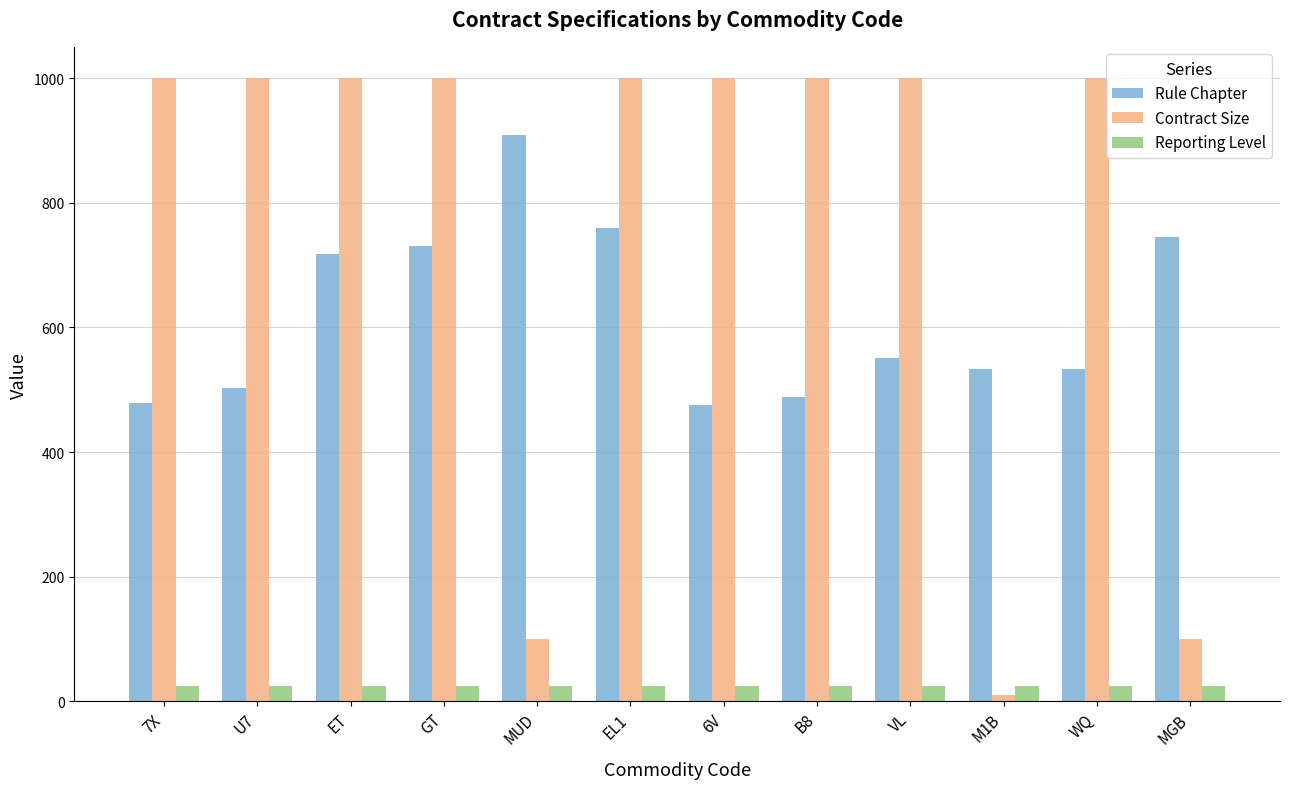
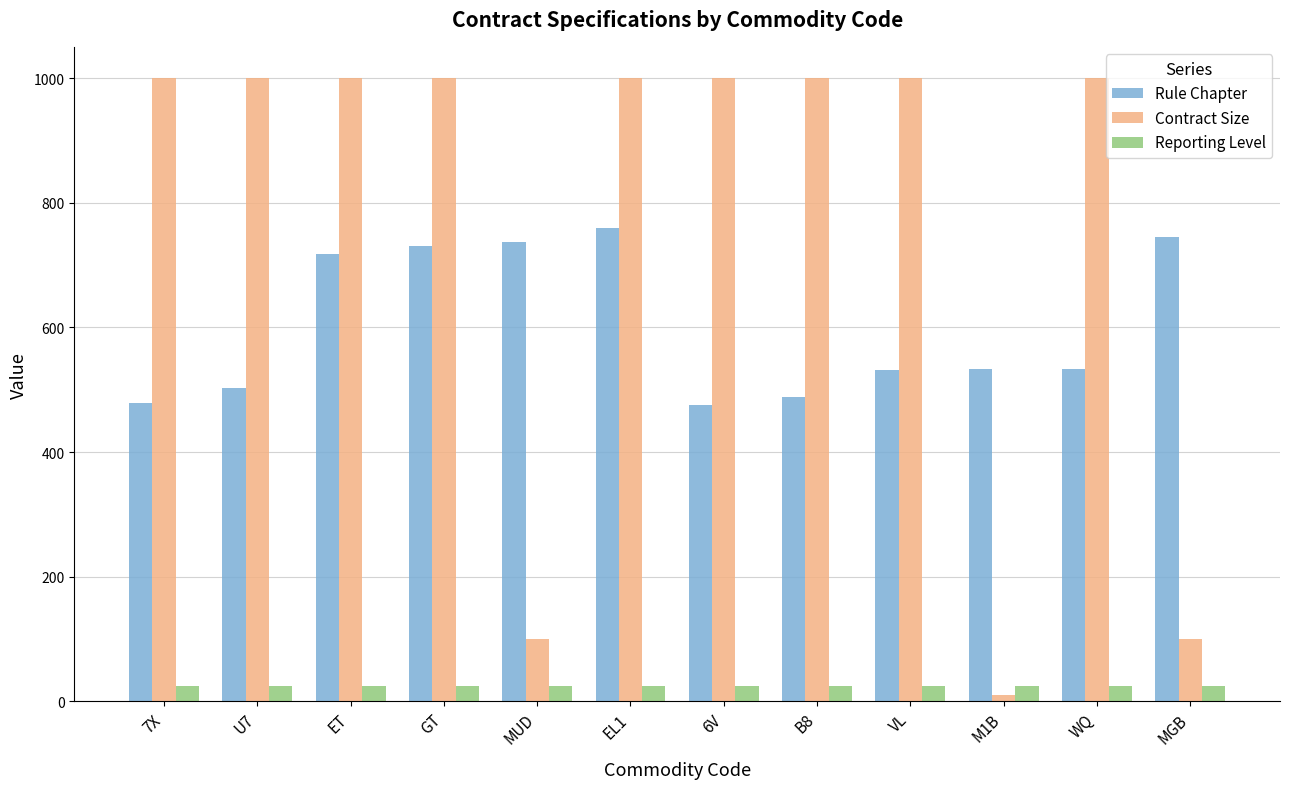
Rule Chapter, MUD: 910 -> 740
Rule Chapter, VL: 550 -> 530
